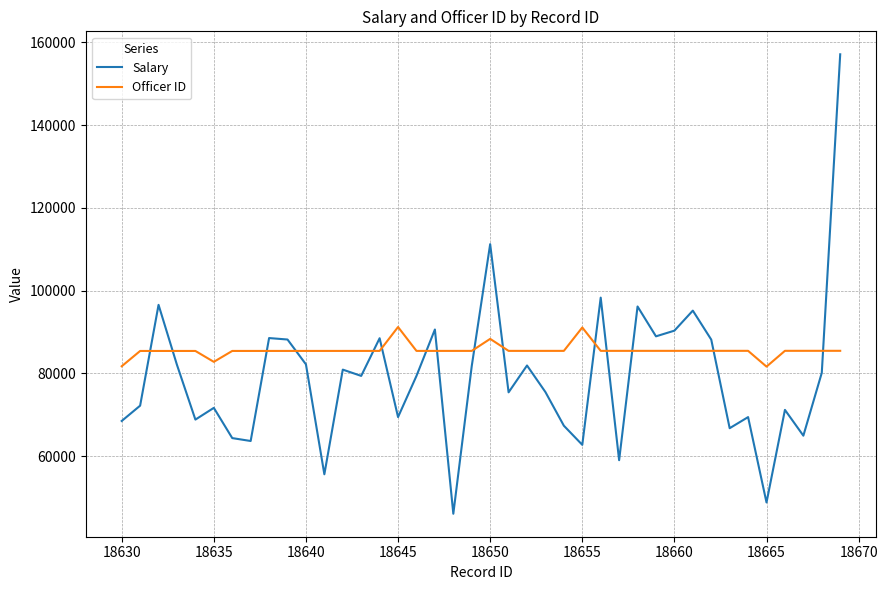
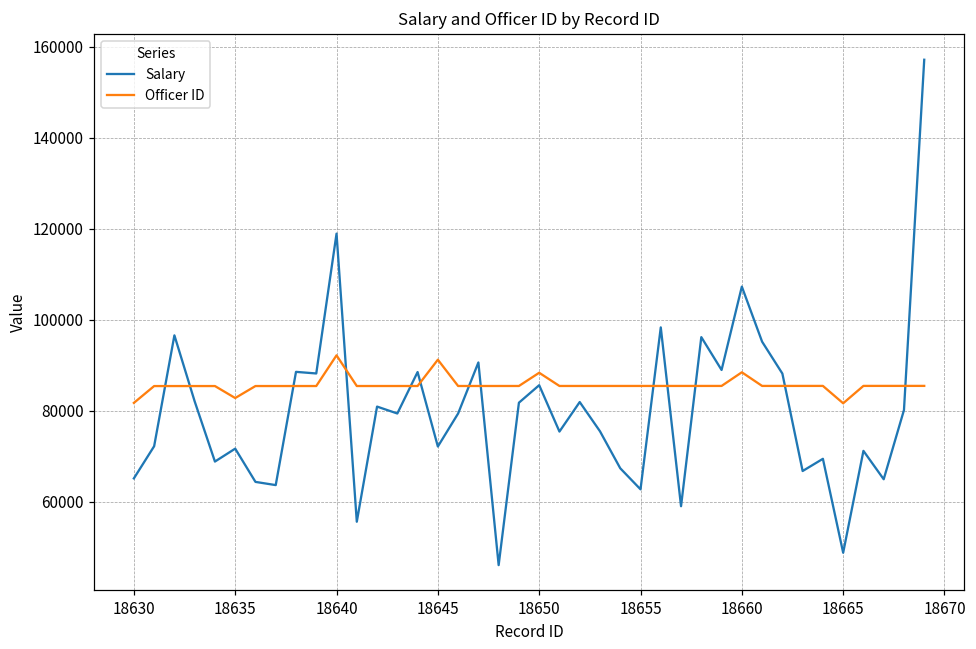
Salary, 18630: 68000 -> 65000
Salary, 18640: 82000 -> 119000
Officer ID, 18640: 85000 -> 92000
Salary, 18645: 69000 -> 72000
Salary, 18650: 111000 -> 86000
Officer ID, 18655: 91000 -> 85000
Salary, 18660: 90000 -> 107000
Officer ID, 18660: 85000 -> 88000
